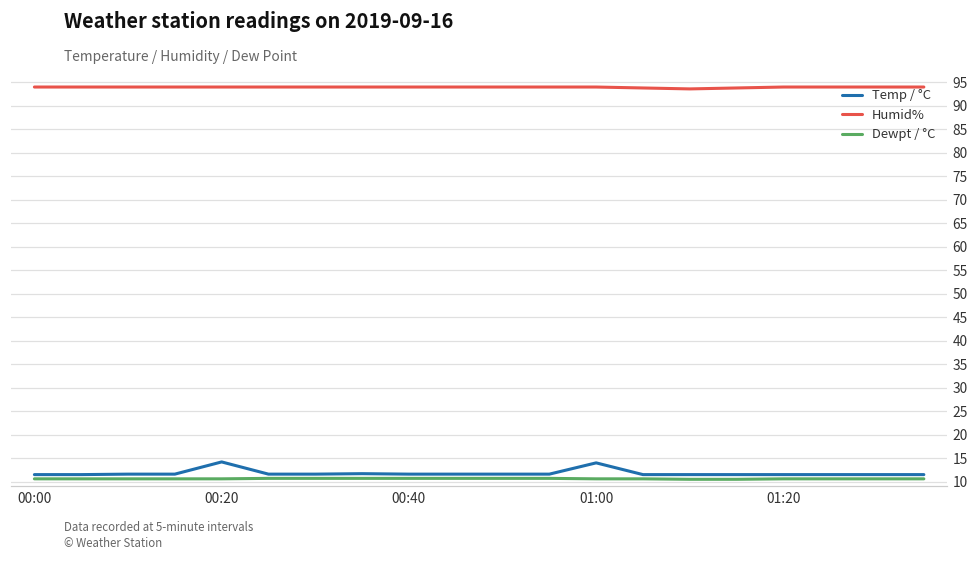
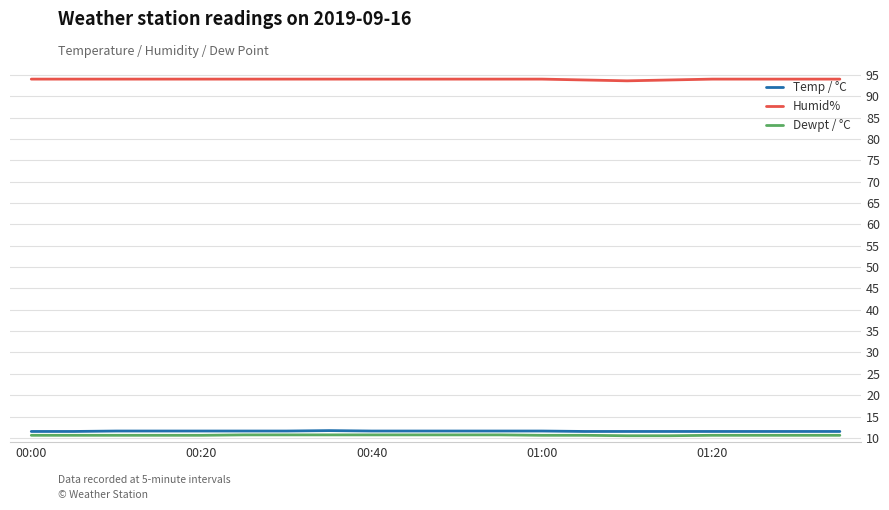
Temp / °C, 00:20: 14 -> 12
Temp / °C, 01:00: 14 -> 12
